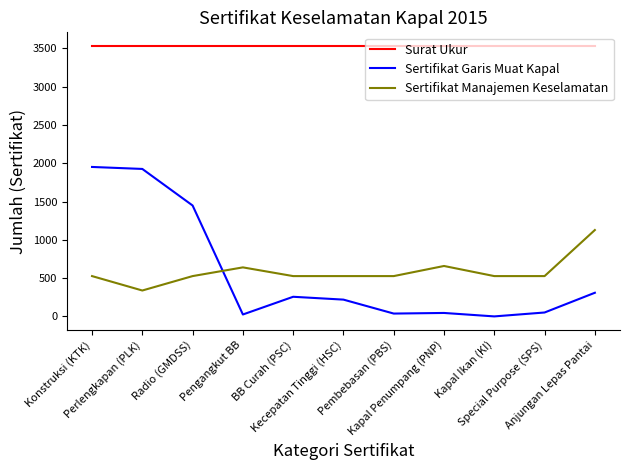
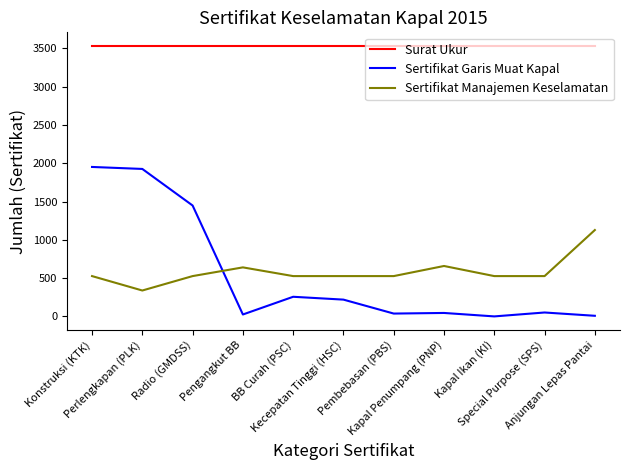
Sertifikat Garis Muat Kapal, Anjungan Lepas Pantai: 300 -> 0
